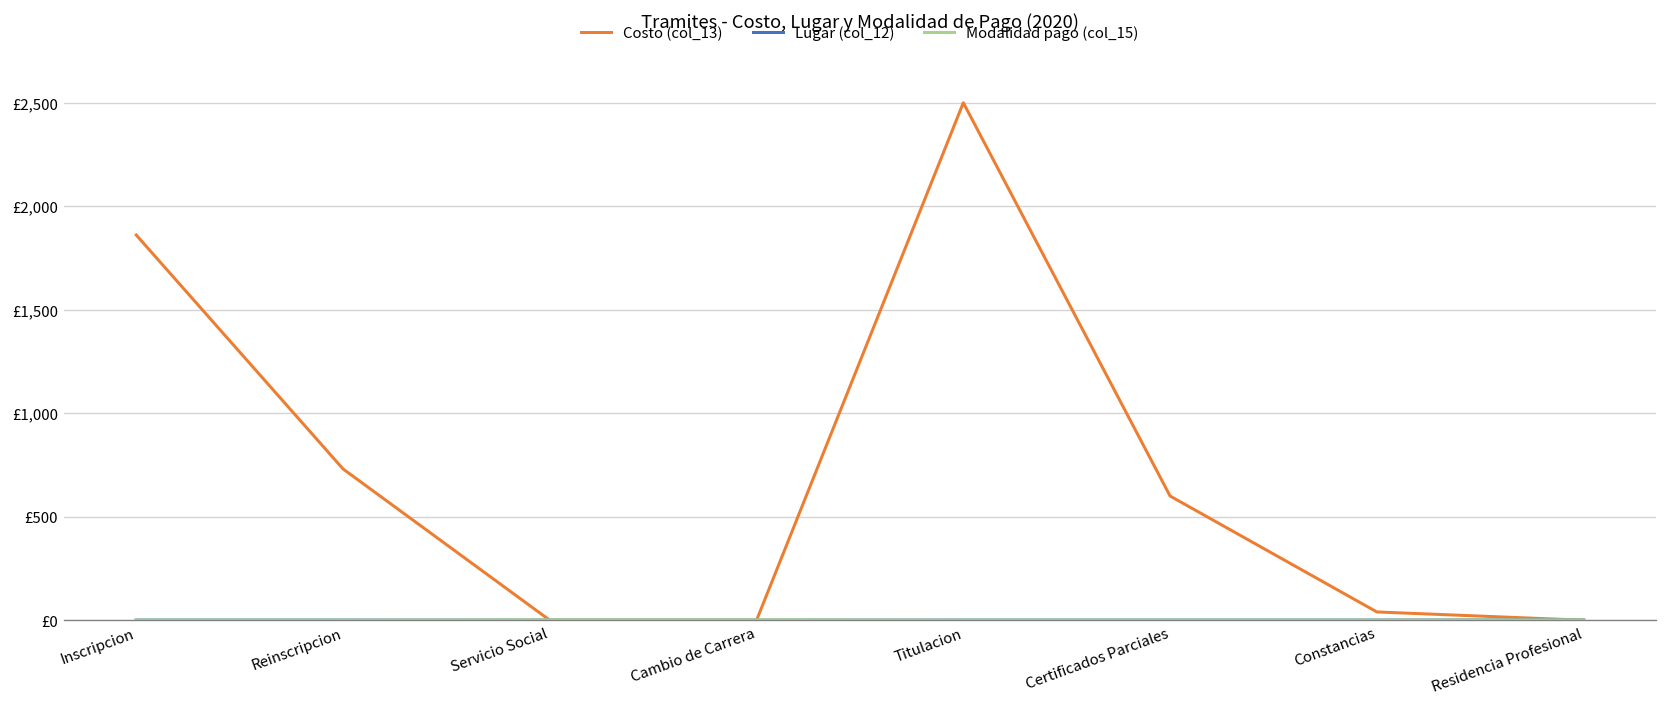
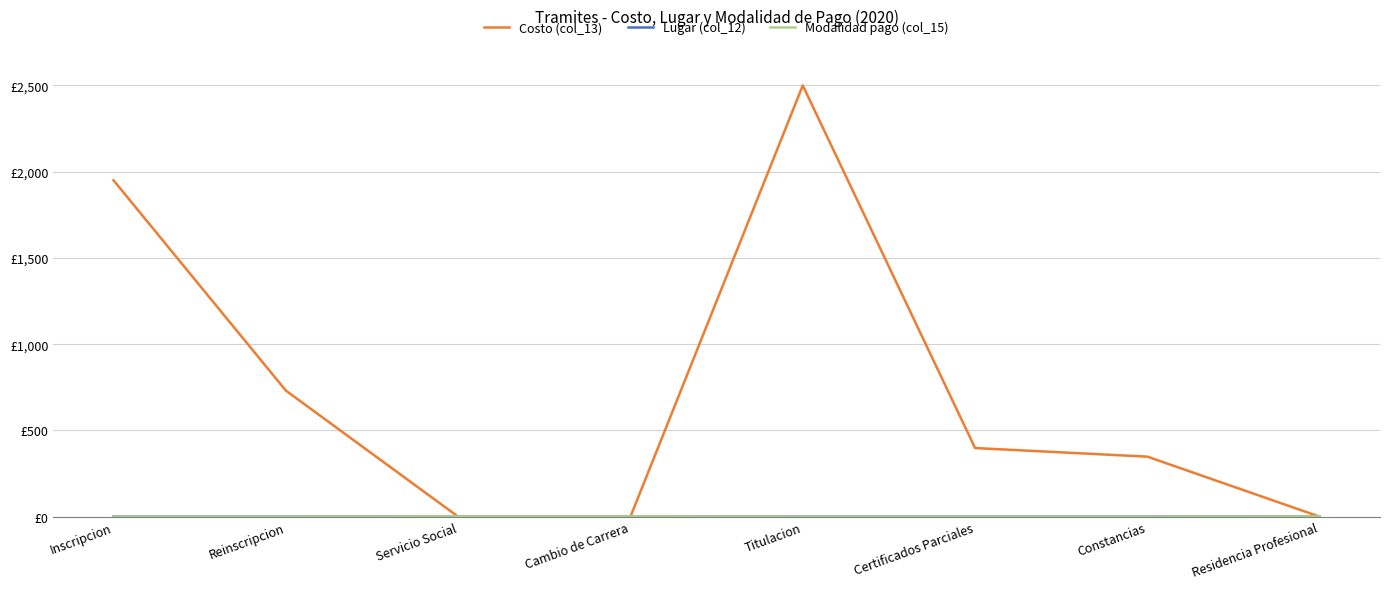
Costo (col_13), Inscripcion: £1,860 -> £1,950
Costo (col_13), Certificados Parciales: £600 -> £400
Costo (col_13), Constancias: £40 -> £350
